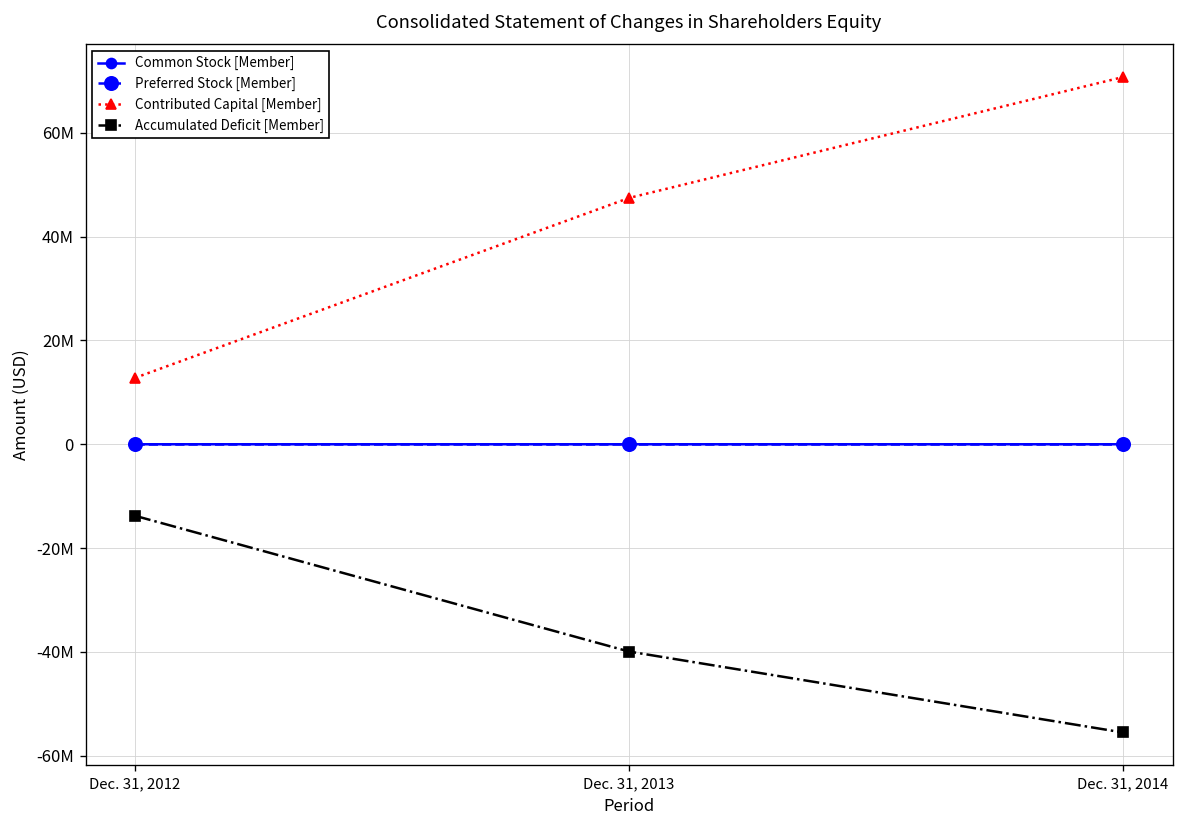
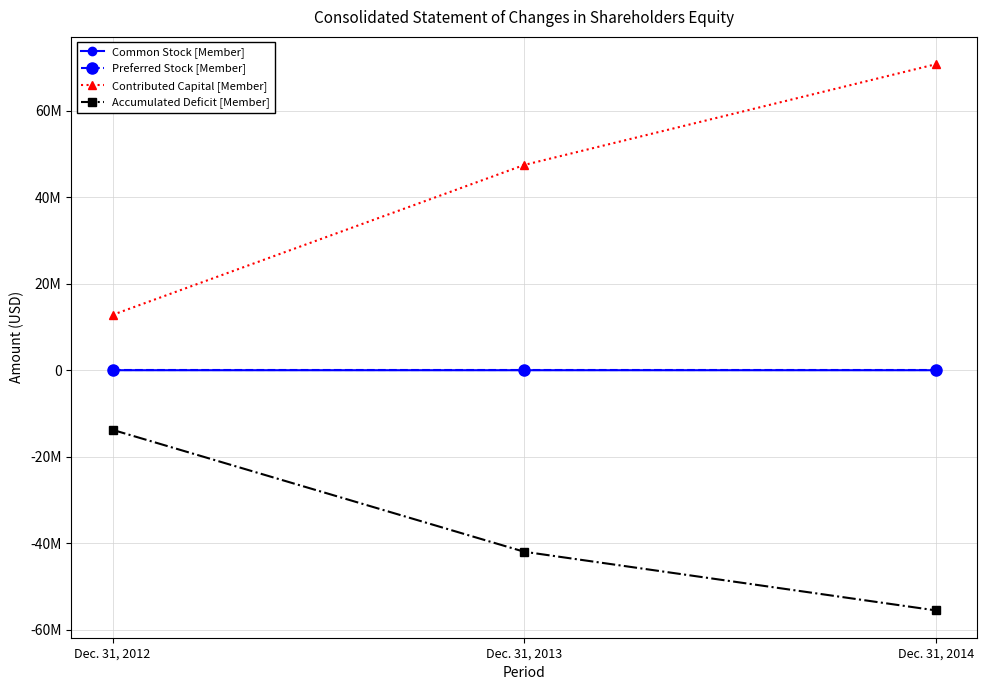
Accumulated Deficit [Member], Dec. 31, 2013: -40000000 -> -42000000
